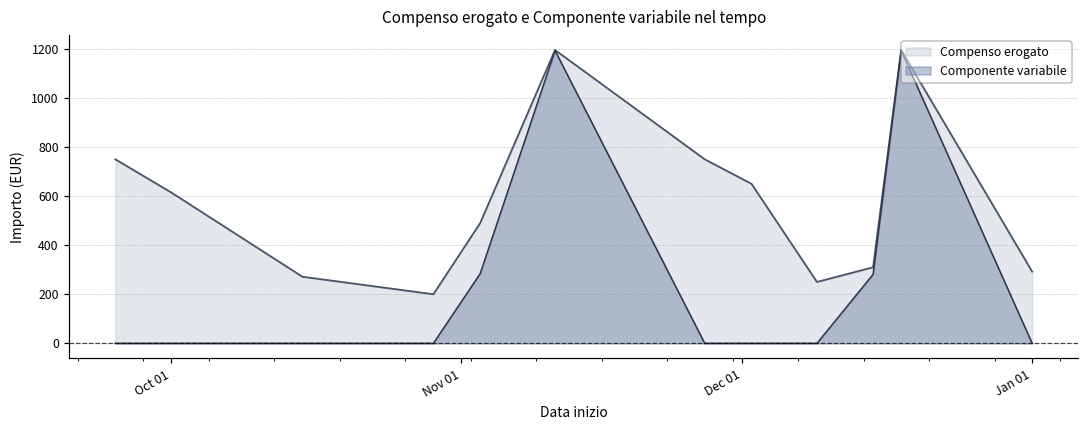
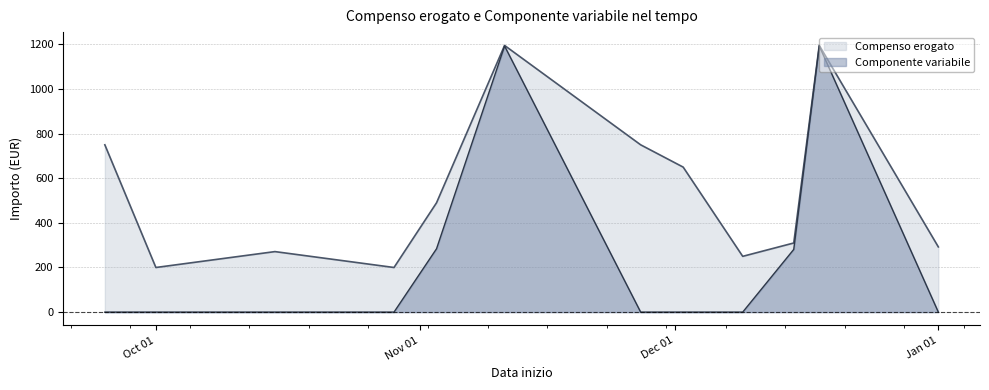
Compenso erogato, Oct 01: 610 -> 200
